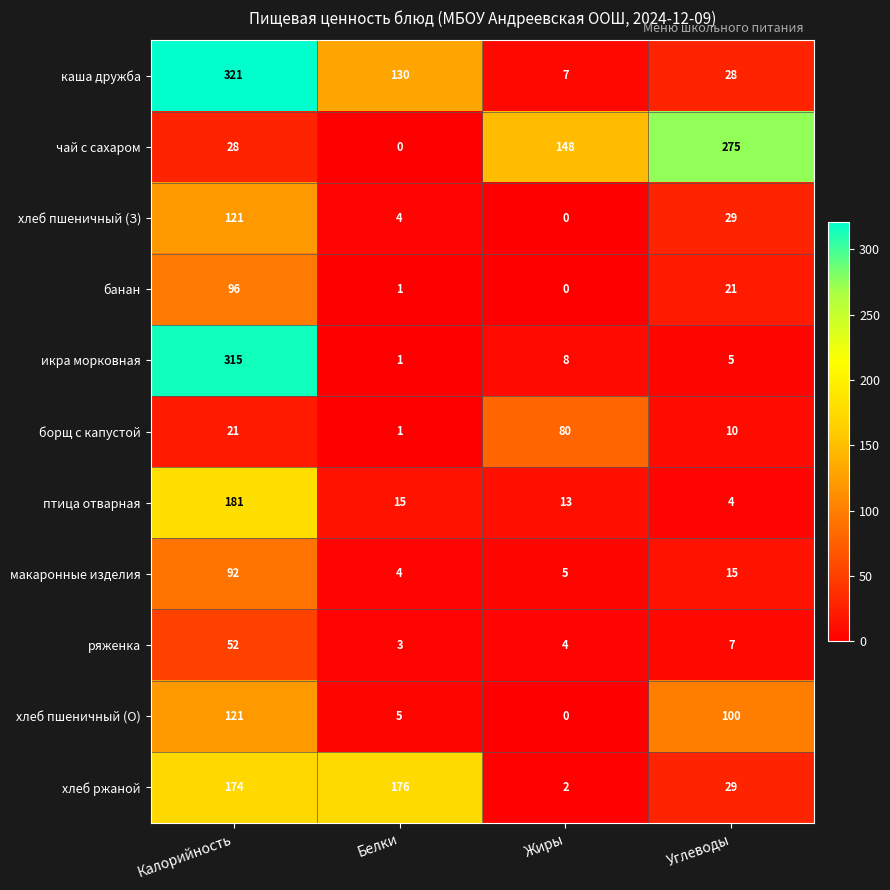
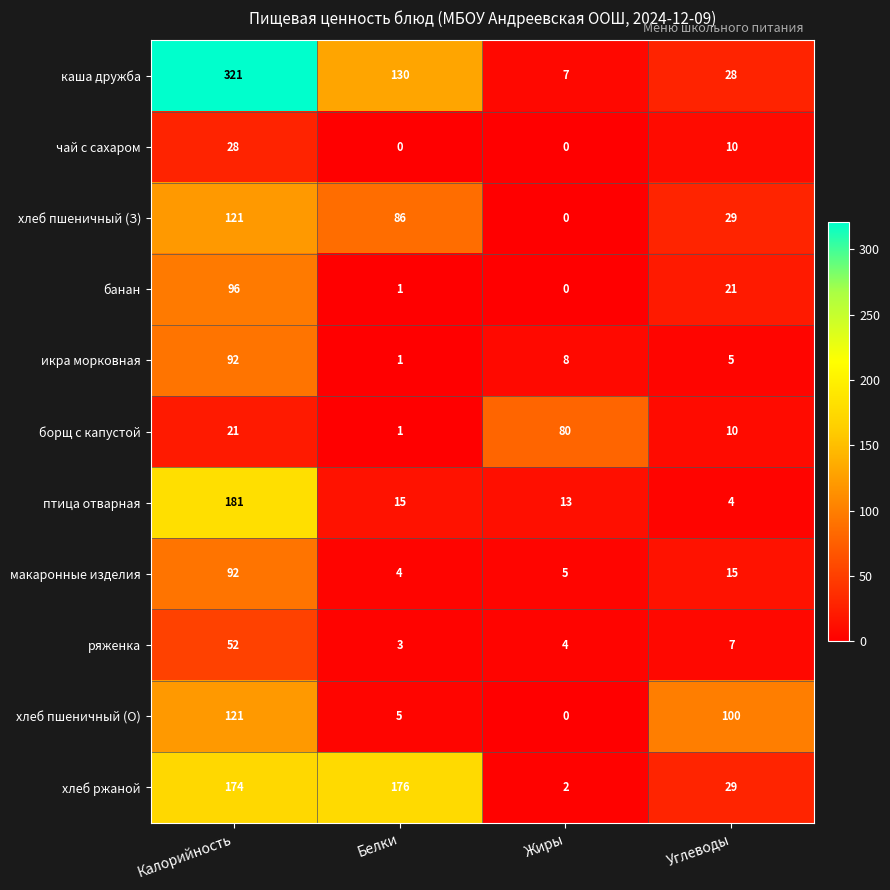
чай с сахаром, Жиры: 148 -> 0
чай с сахаром, Углеводы: 275 -> 10
хлеб пшеничный (З), Белки: 4 -> 86
икра морковная, Калорийность: 315 -> 92
